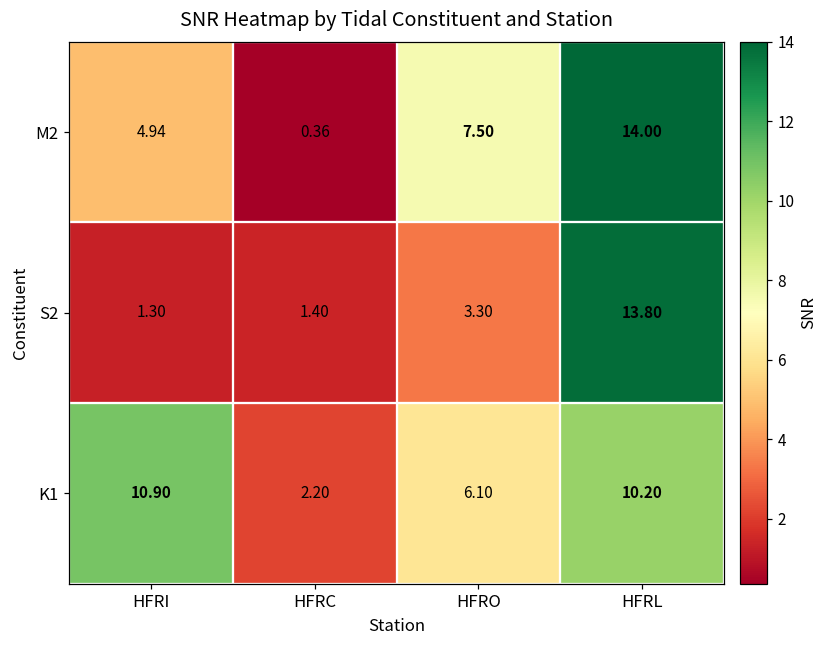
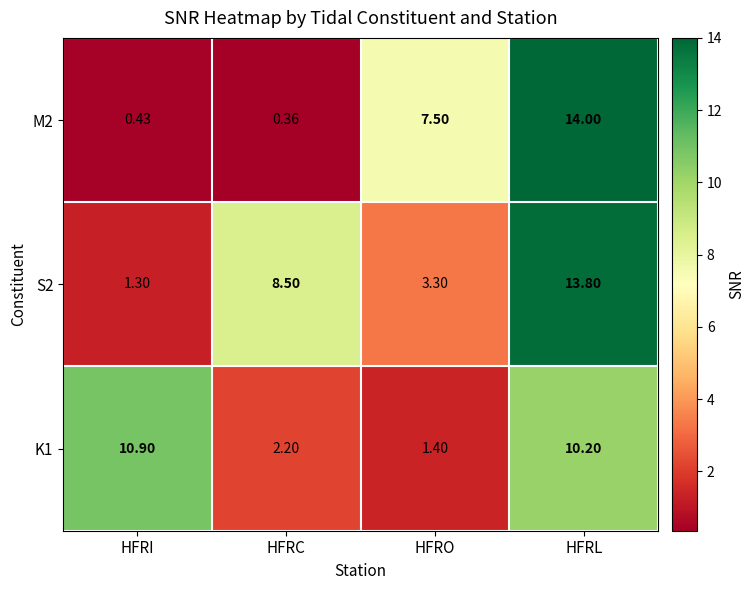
M2, HFRI: 4.94 -> 0.43
S2, HFRC: 1.40 -> 8.50
K1, HFRO: 6.10 -> 1.40
